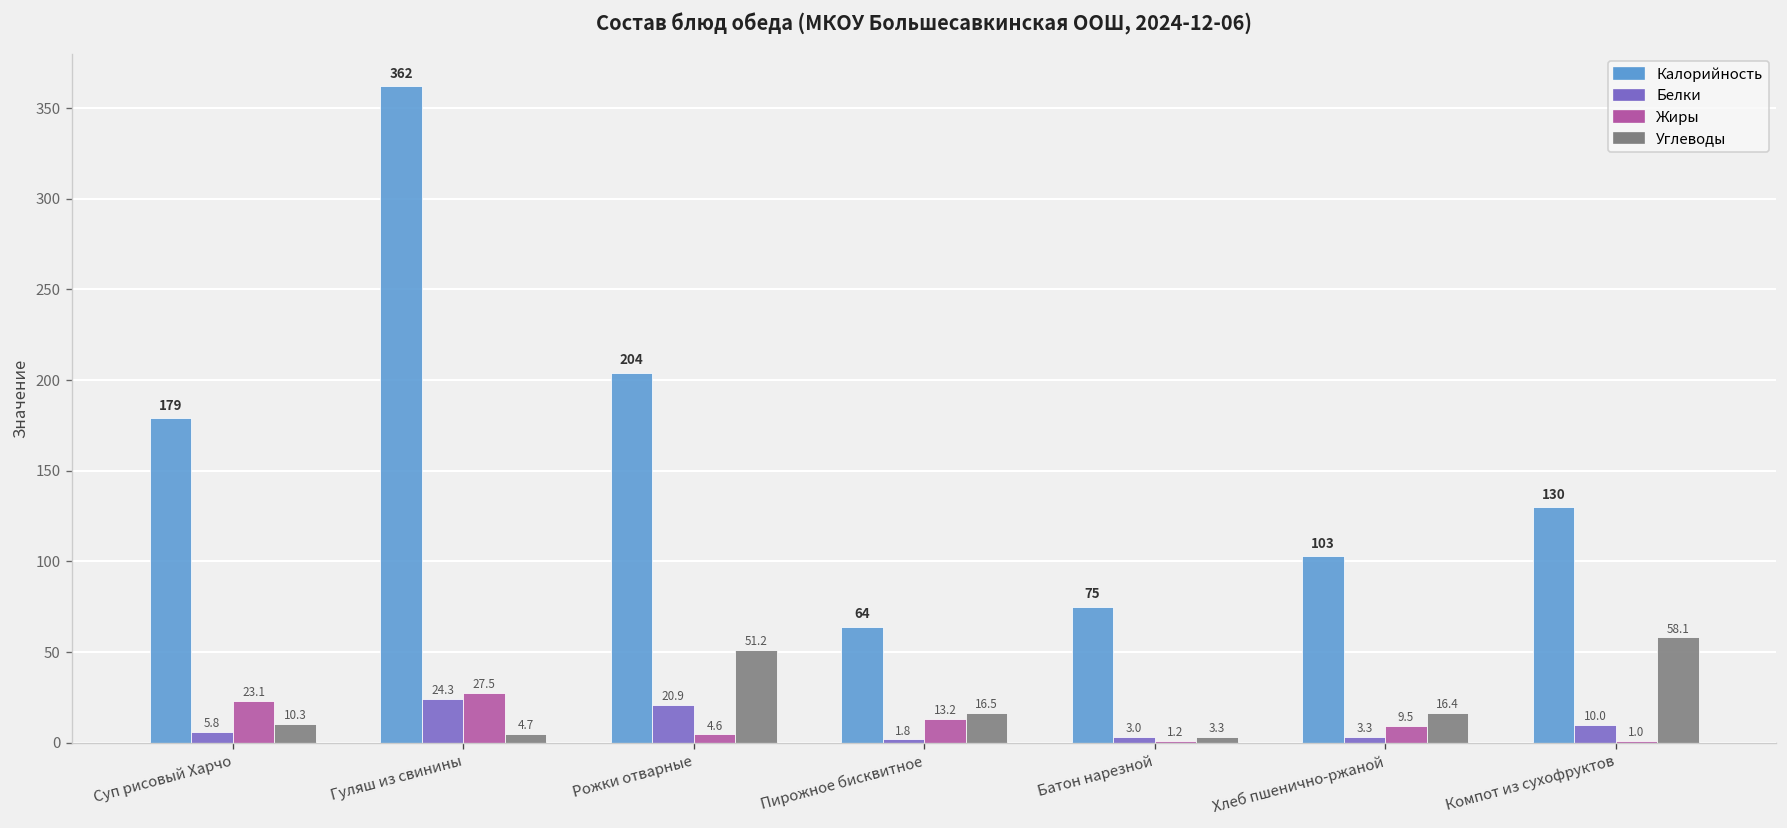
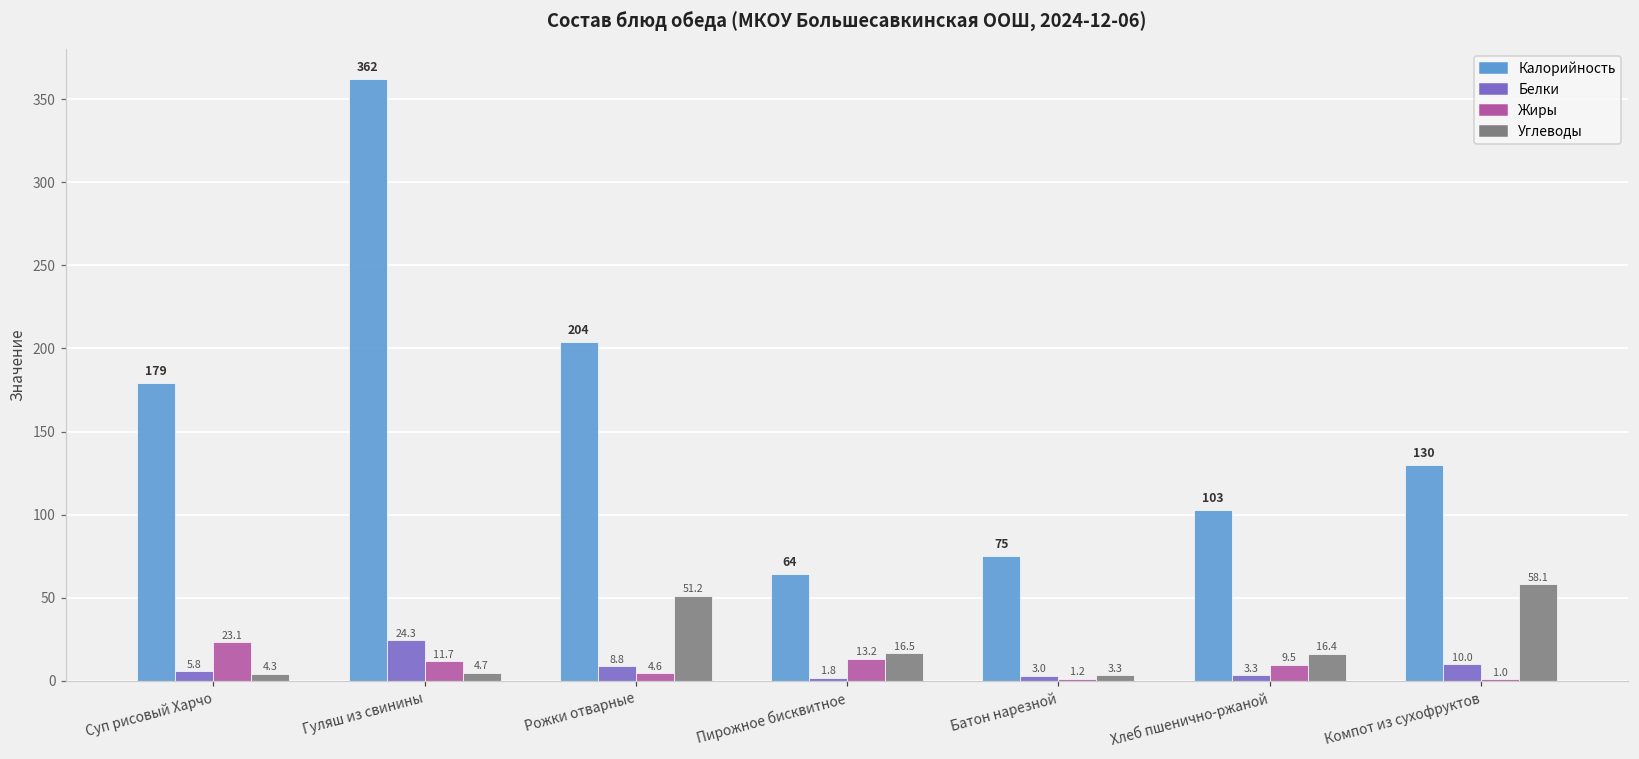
Углеводы, Суп рисовый Харчо: 10.3 -> 4.3
Жиры, Гуляш из свинины: 27.5 -> 11.7
Белки, Рожки отварные: 20.9 -> 8.8
